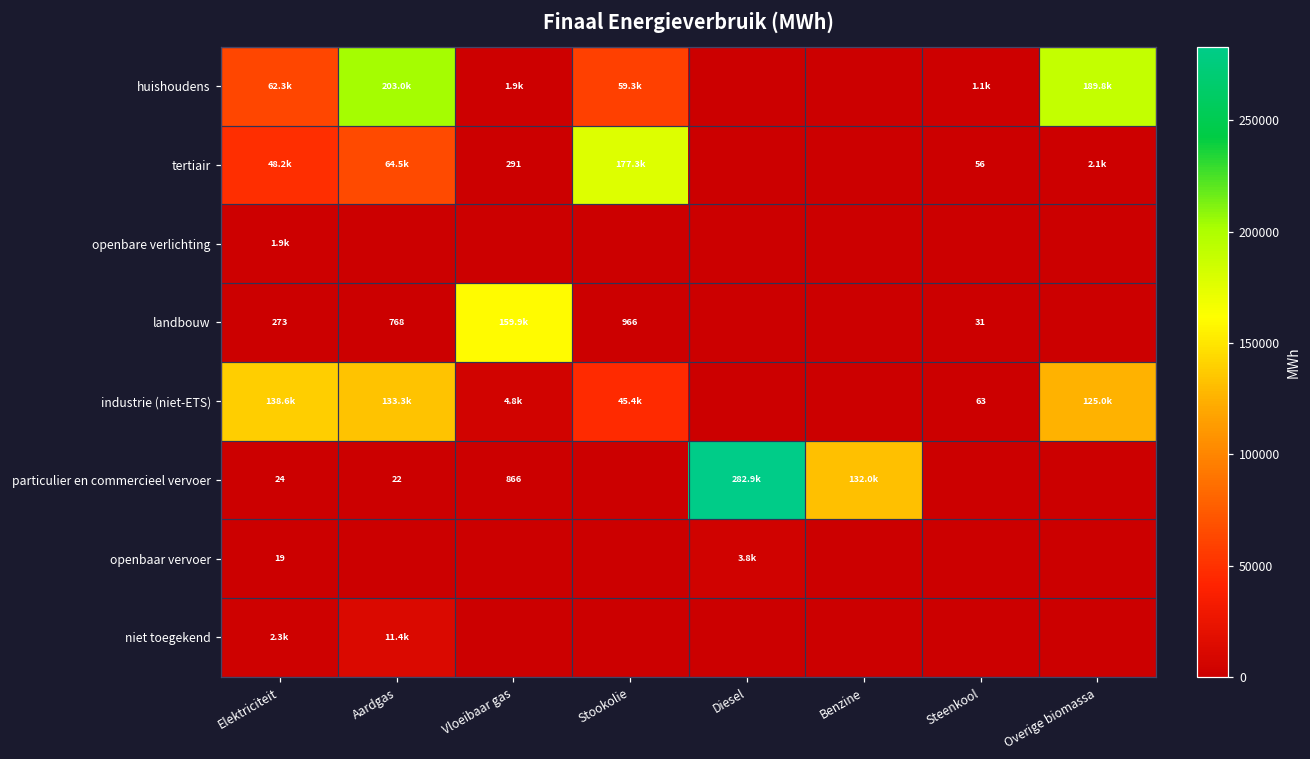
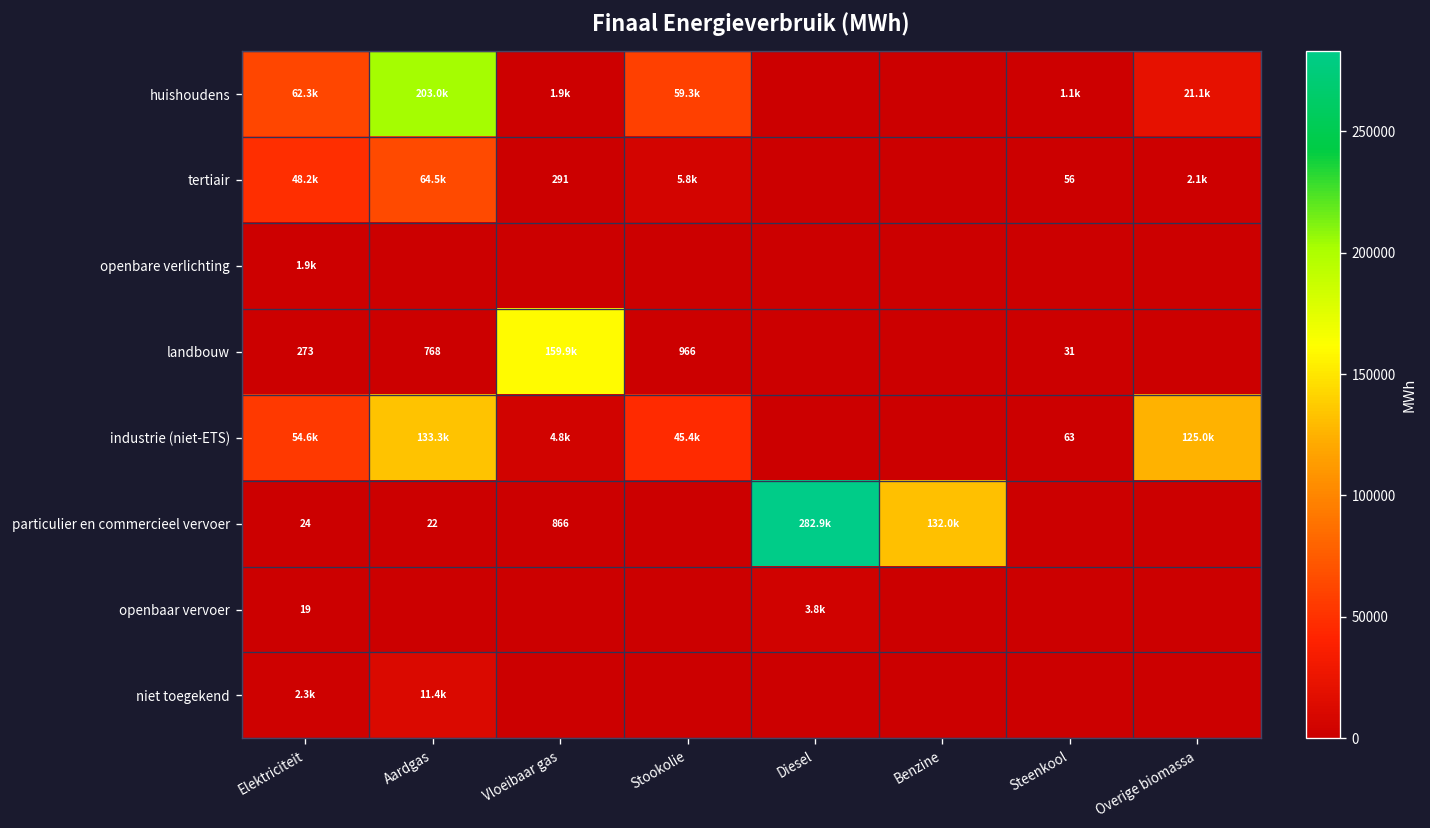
huishoudens, Overige biomassa: 189.8k -> 21.1k
tertiair, Stookolie: 177.3k -> 5.8k
industrie (niet-ETS), Elektriciteit: 138.6k -> 54.6k
